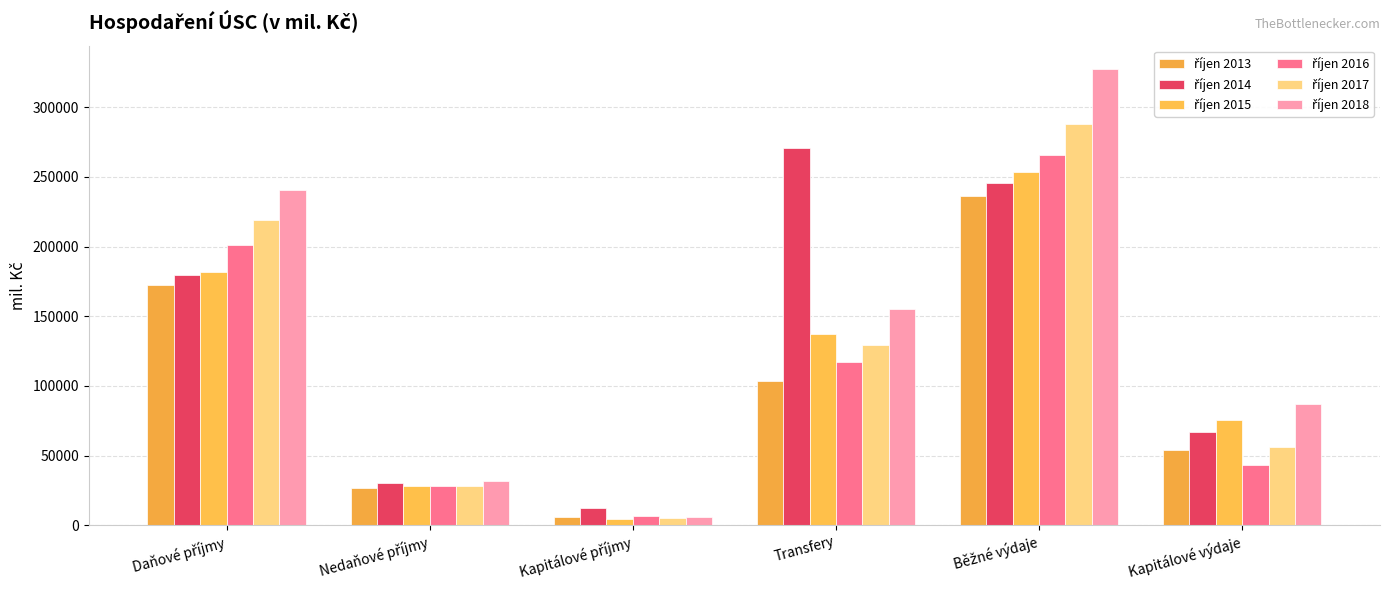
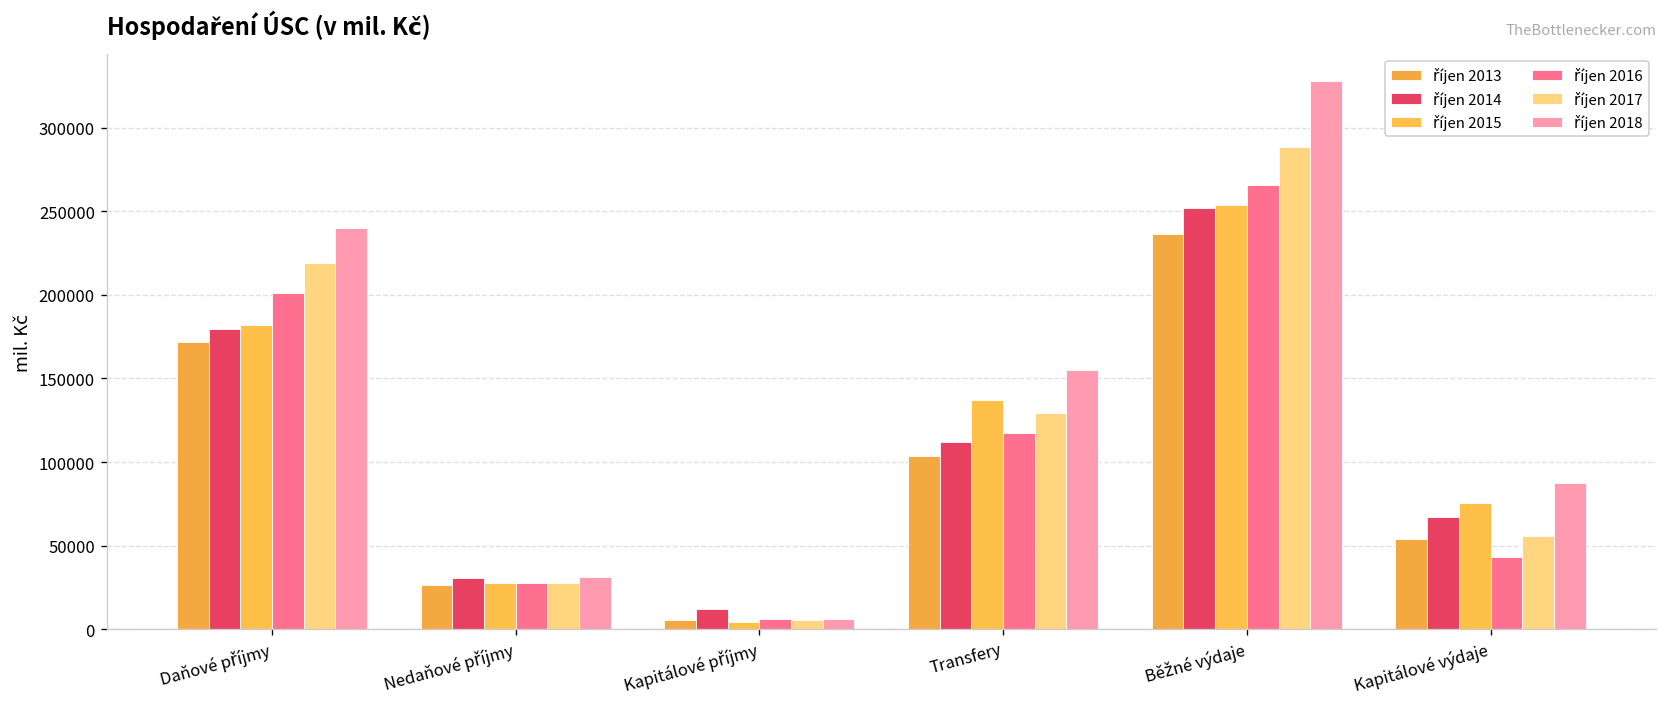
říjen 2014, Transfery: 271000 -> 112000
říjen 2014, Běžné výdaje: 245000 -> 252000
